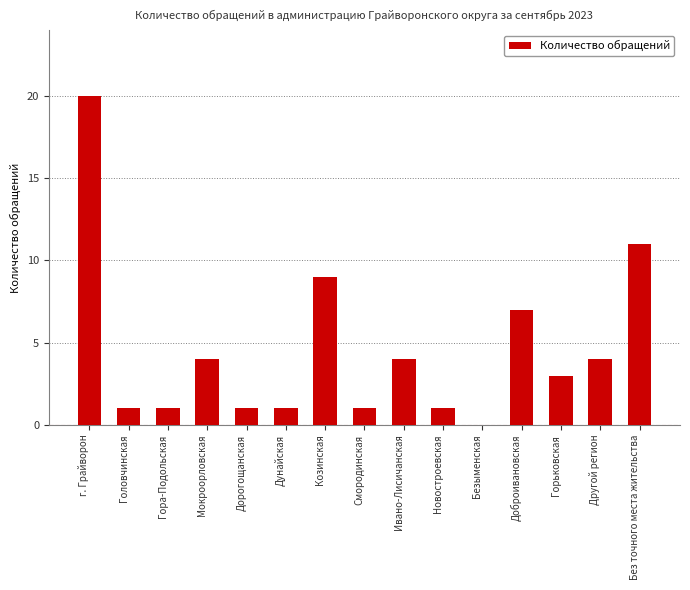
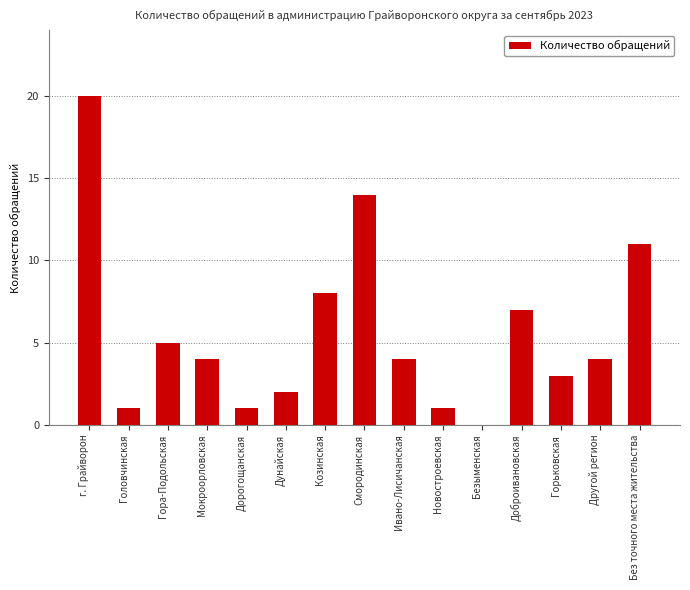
Гора-Подольская: 1 -> 5
Дунайская: 1 -> 2
Козинская: 9 -> 8
Смородинская: 1 -> 14
